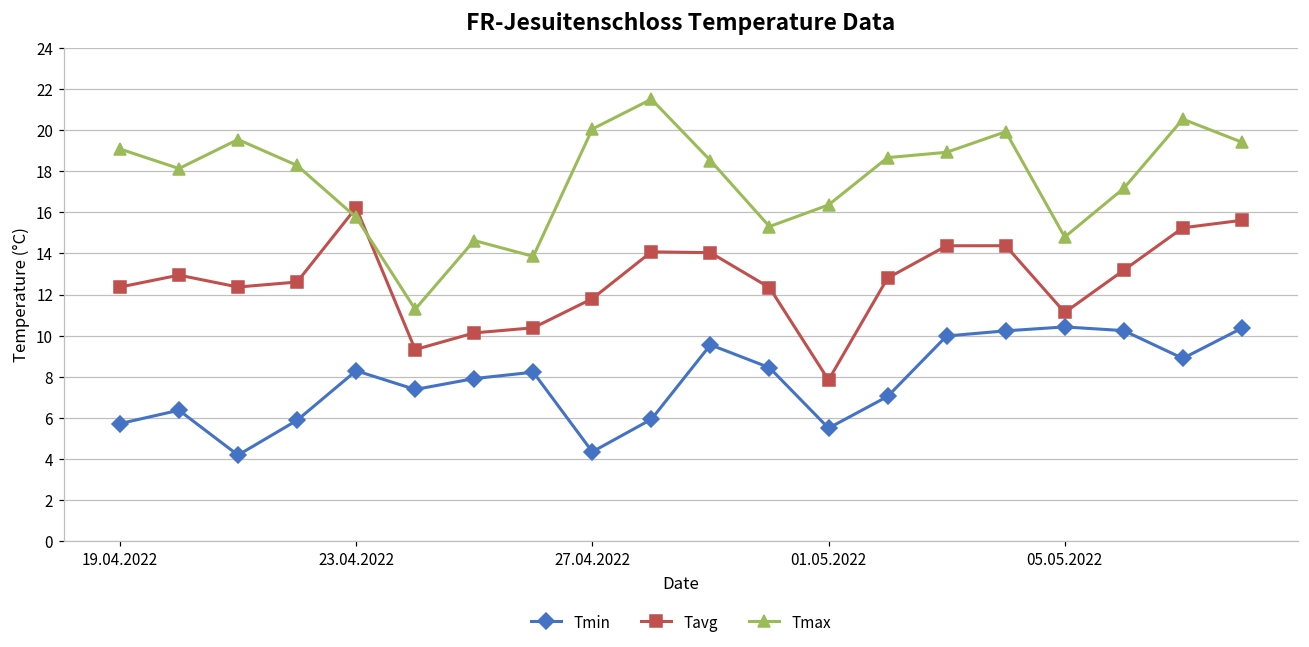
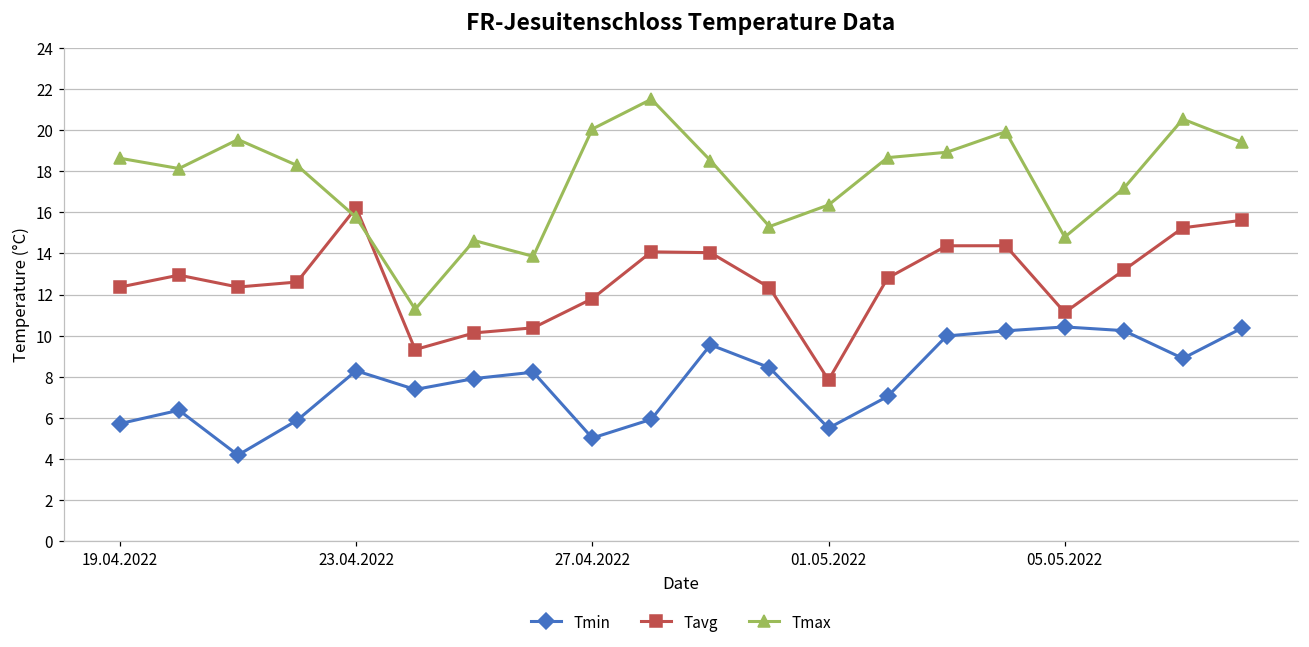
Tmax, 19.04.2022: 19.1 -> 18.6
Tmin, 27.04.2022: 4.4 -> 5.0
